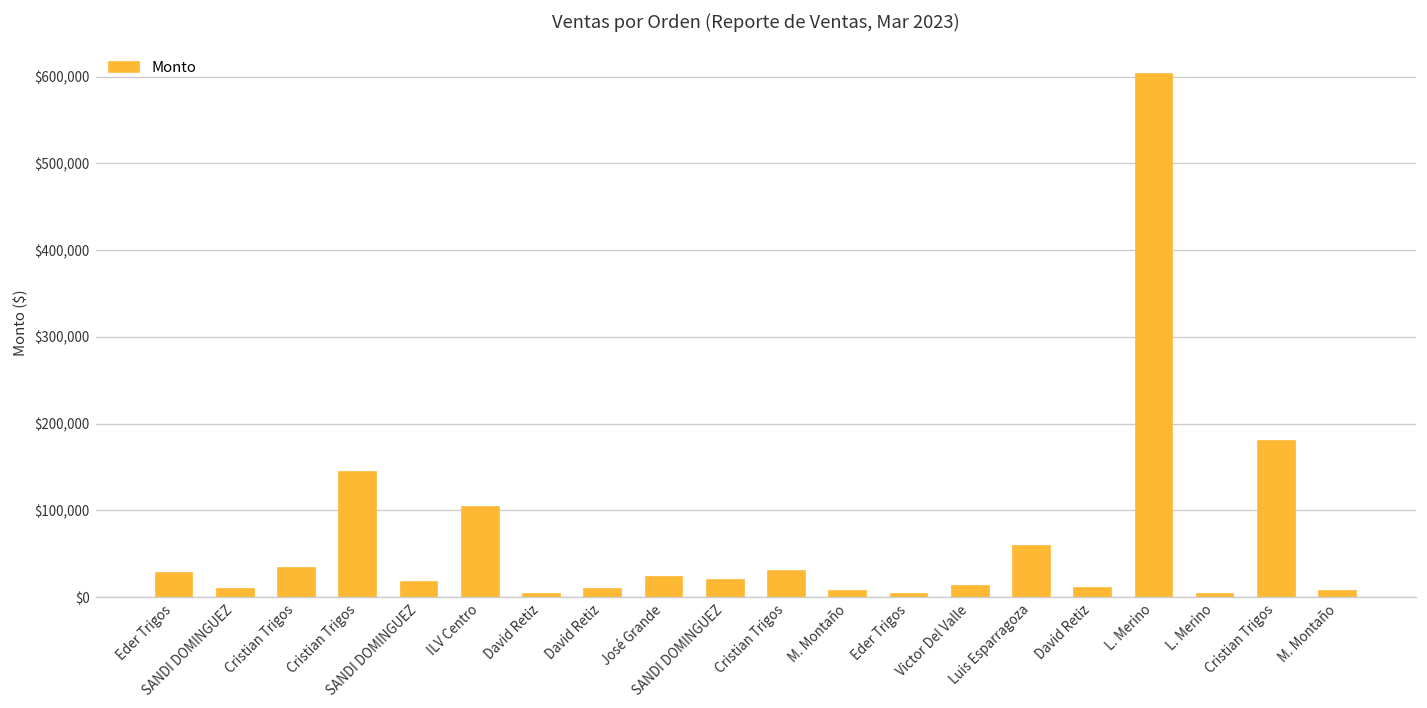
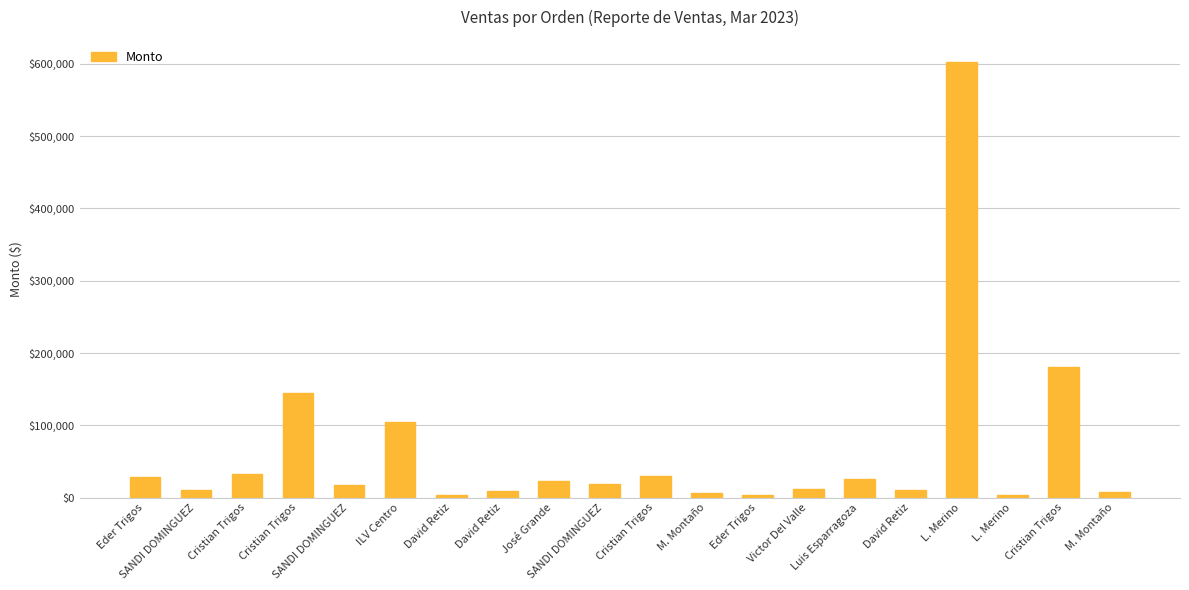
Luis Esparragoza: $60,000 -> $30,000
